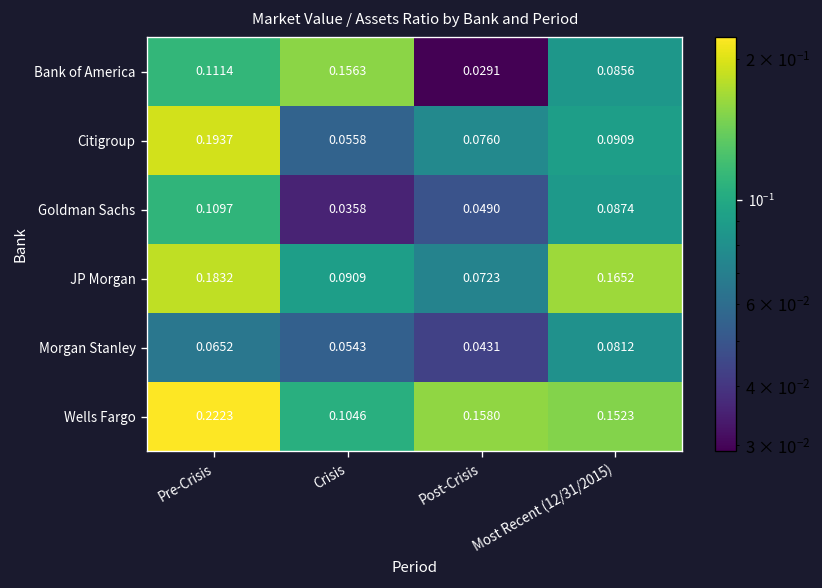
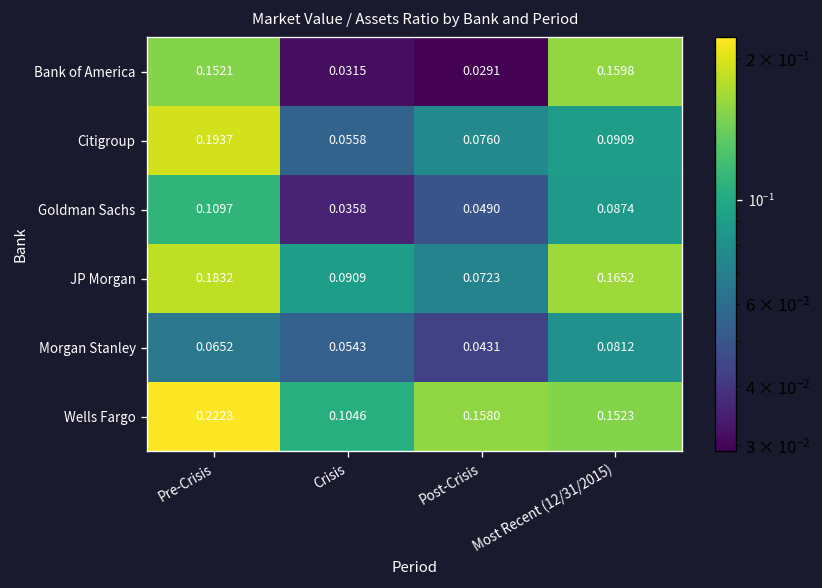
Bank of America, Pre-Crisis: 0.1114 -> 0.1521
Bank of America, Crisis: 0.1563 -> 0.0315
Bank of America, Most Recent (12/31/2015): 0.0856 -> 0.1598
